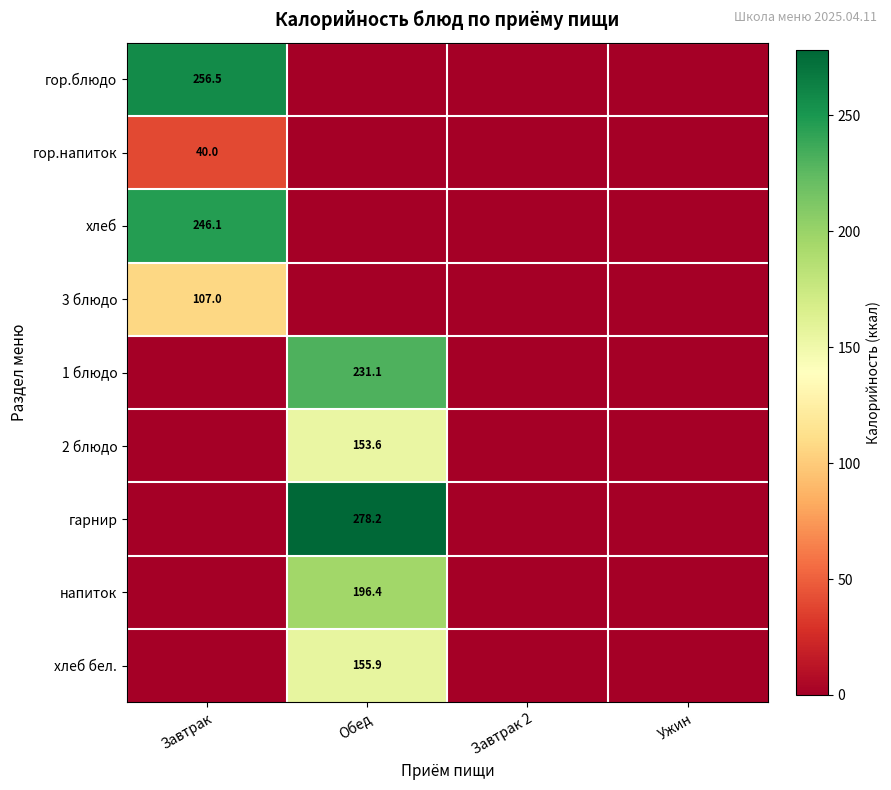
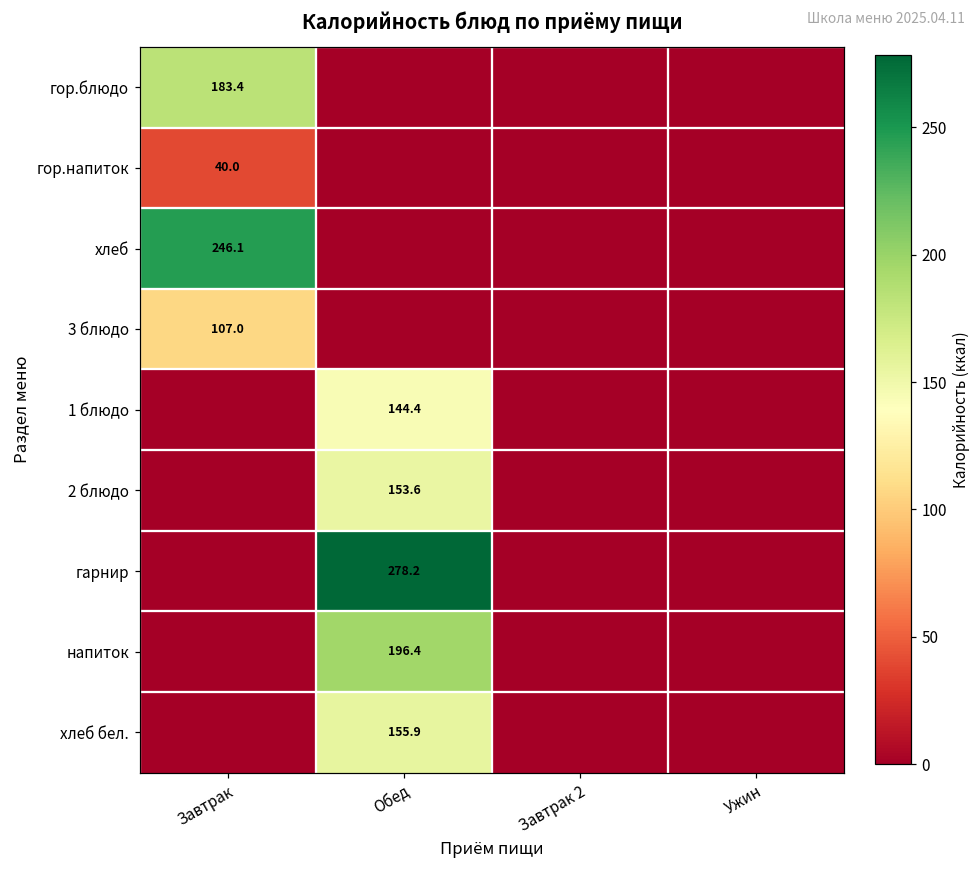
гор.блюдо, Завтрак: 256.5 -> 183.4
1 блюдо, Обед: 231.1 -> 144.4
